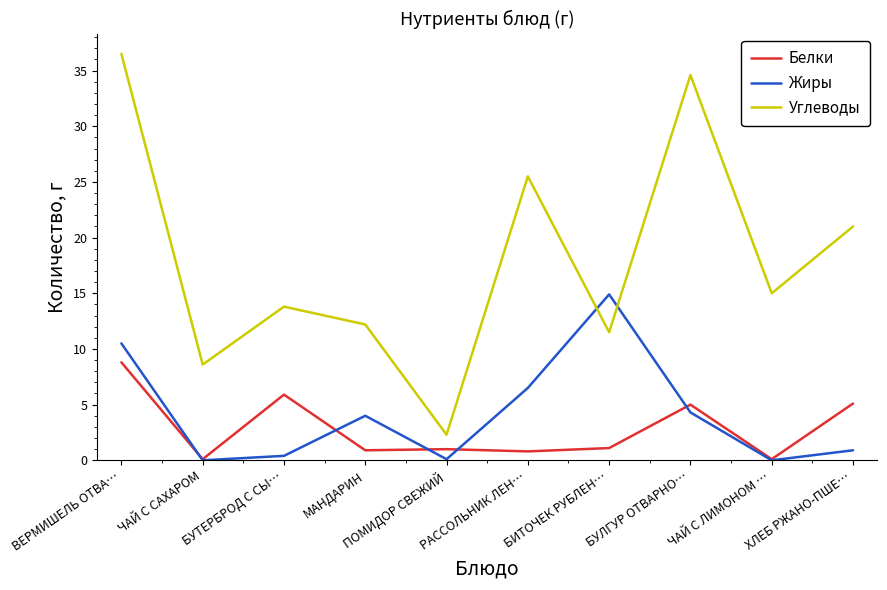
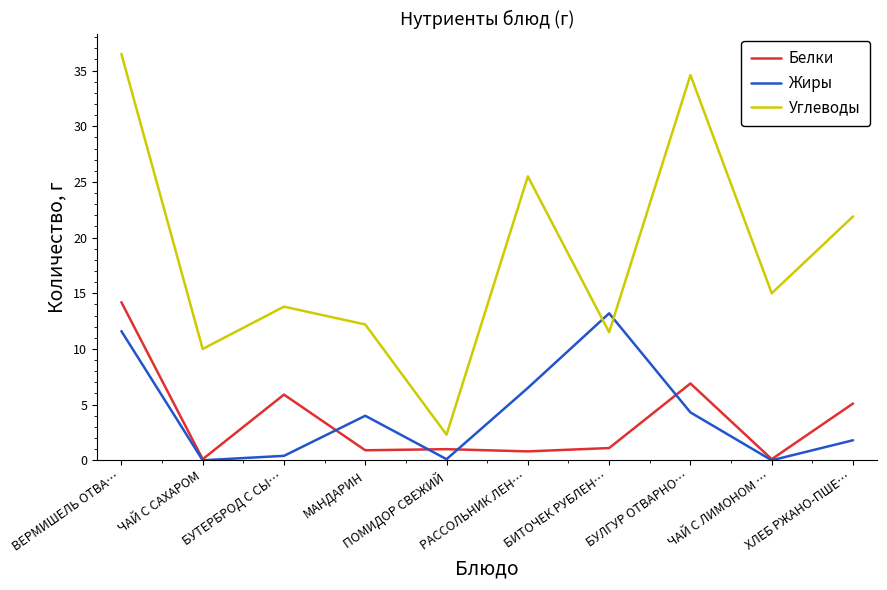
Белки, ВЕРМИШЕЛЬ ОТВА…: 8.8 -> 14.2
Жиры, ВЕРМИШЕЛЬ ОТВА…: 10.5 -> 11.6
Углеводы, ЧАЙ С САХАРОМ: 8.6 -> 10.0
Жиры, БИТОЧЕК РУБЛЕН…: 14.9 -> 13.2
Белки, БУЛГУР ОТВАРНО…: 5.0 -> 6.9
Жиры, ХЛЕБ РЖАНО-ПШЕ…: 0.9 -> 1.8
Углеводы, ХЛЕБ РЖАНО-ПШЕ…: 21.0 -> 21.9
